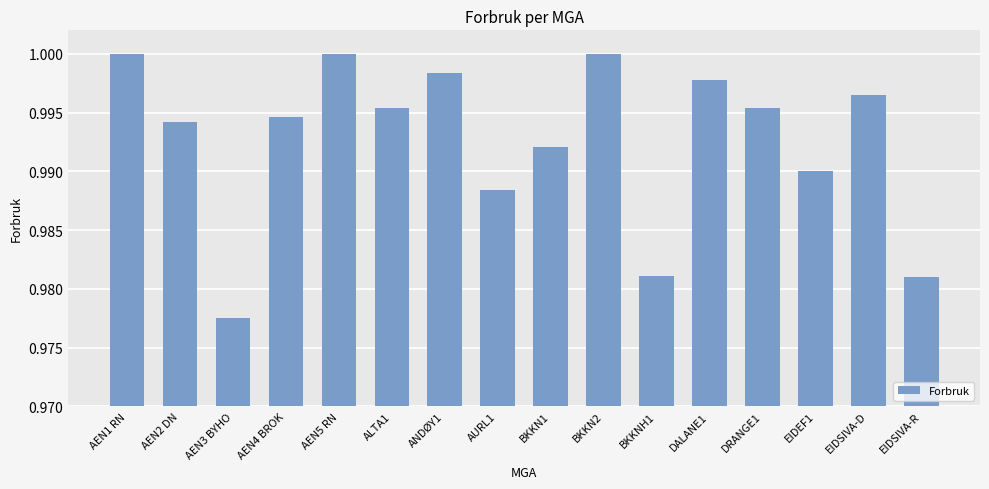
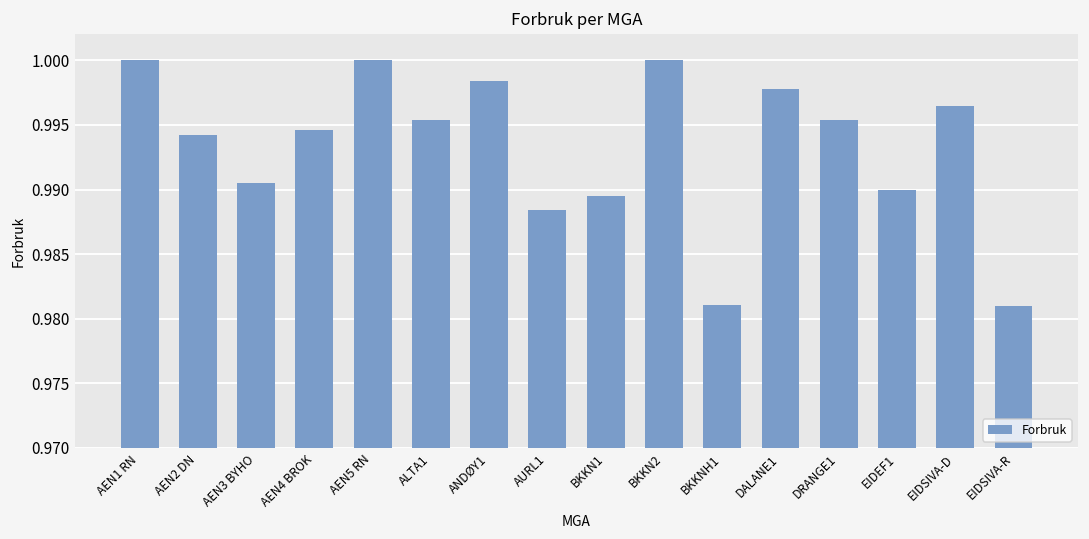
AEN3 BYHO: 0.9775 -> 0.9905
BKKN1: 0.9921 -> 0.9895
